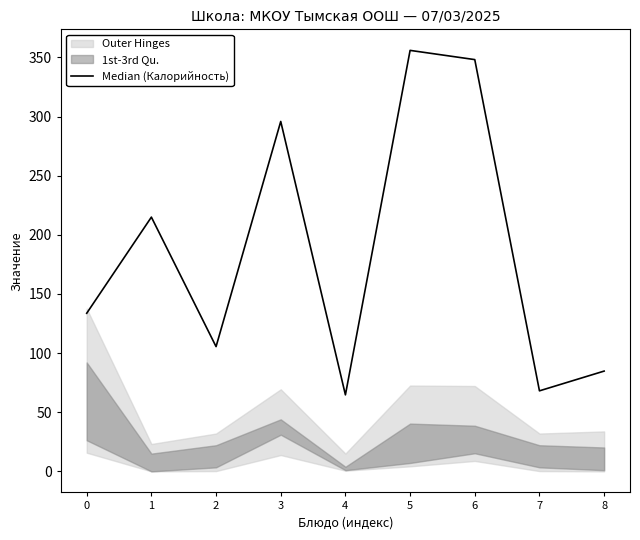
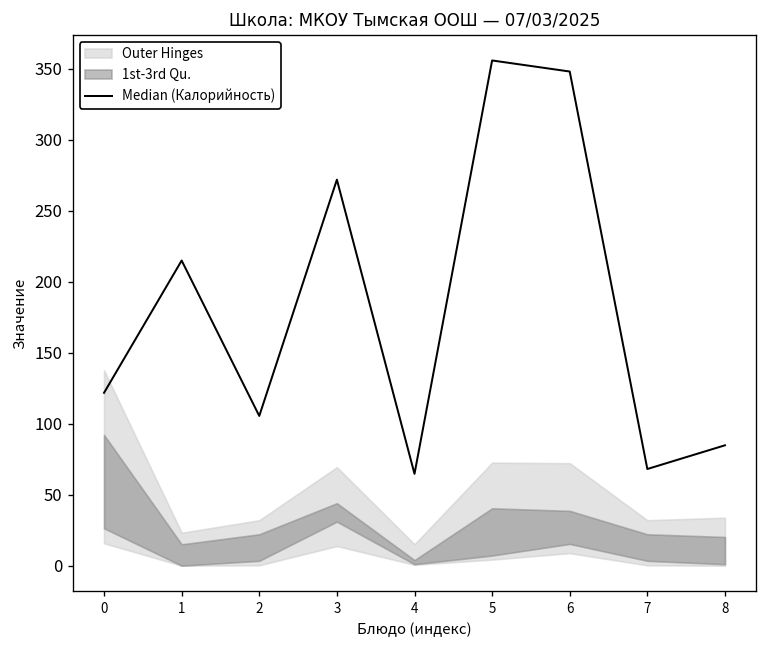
Median (Калорийность), 0: 134 -> 122
Median (Калорийность), 3: 296 -> 272
